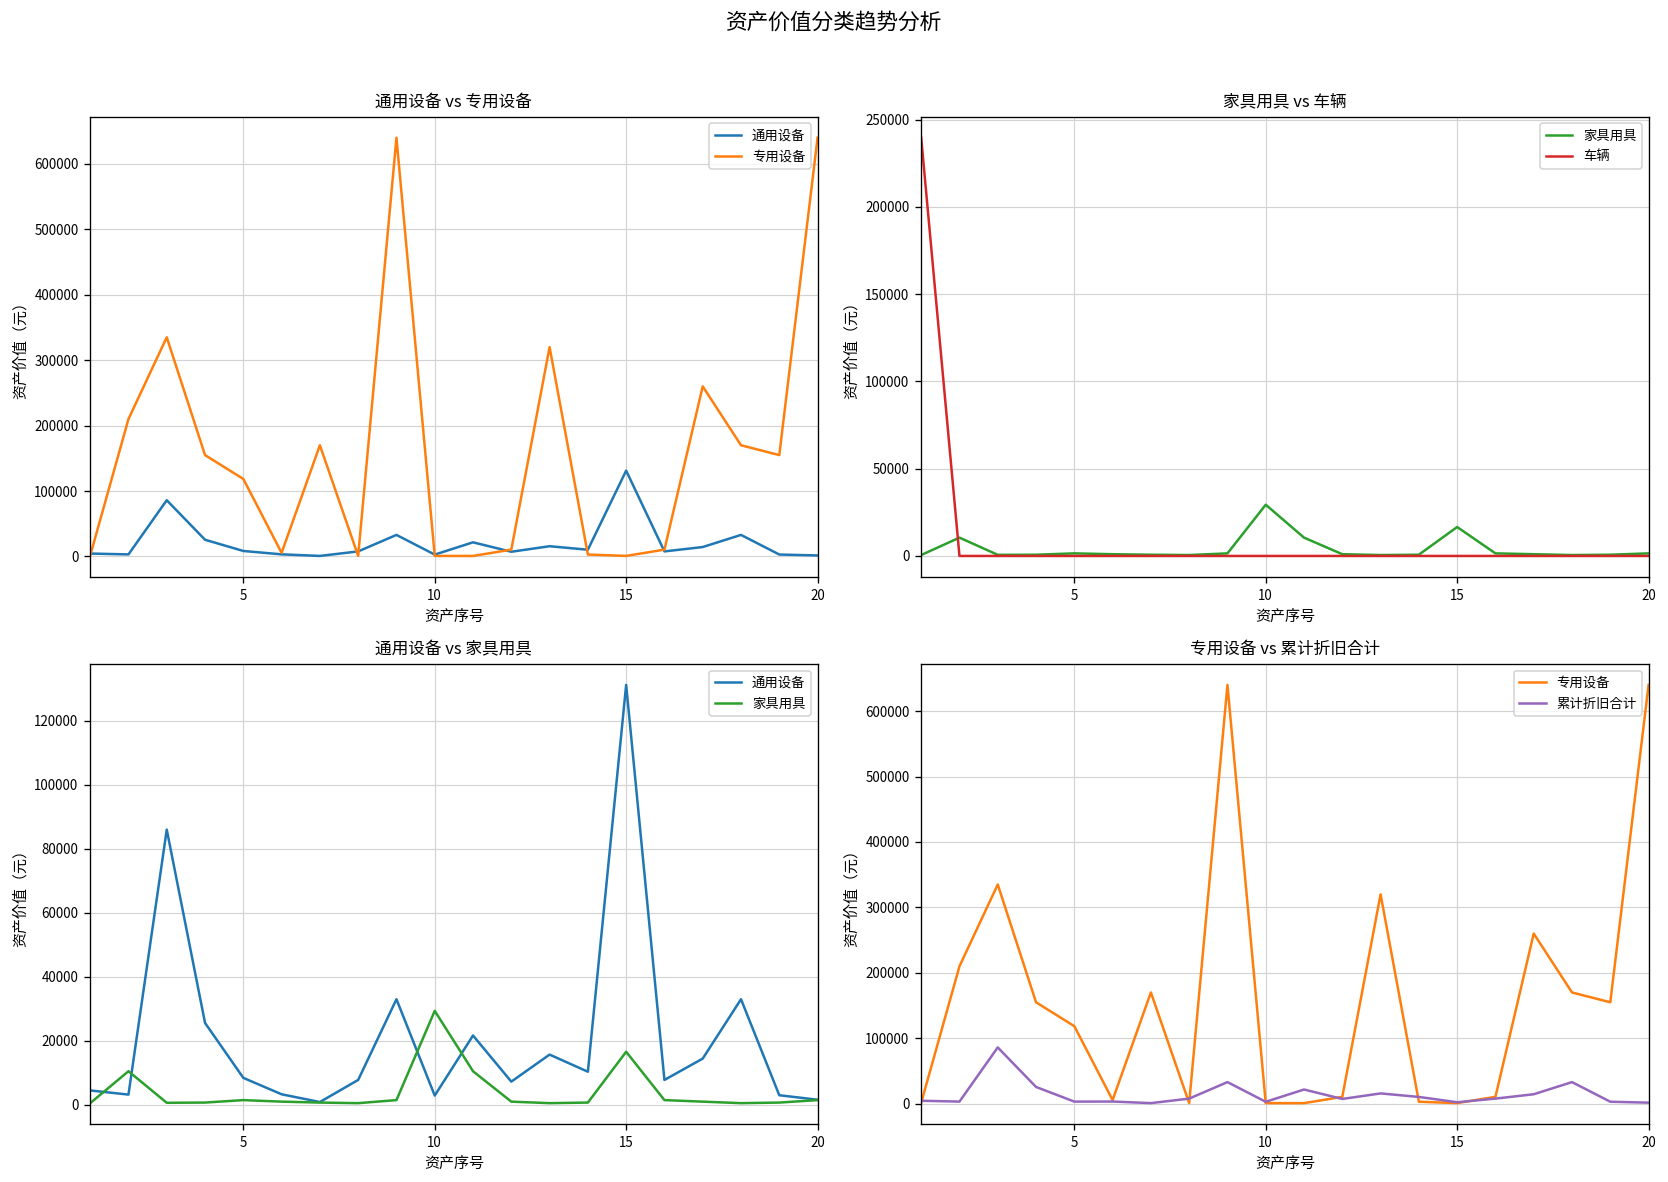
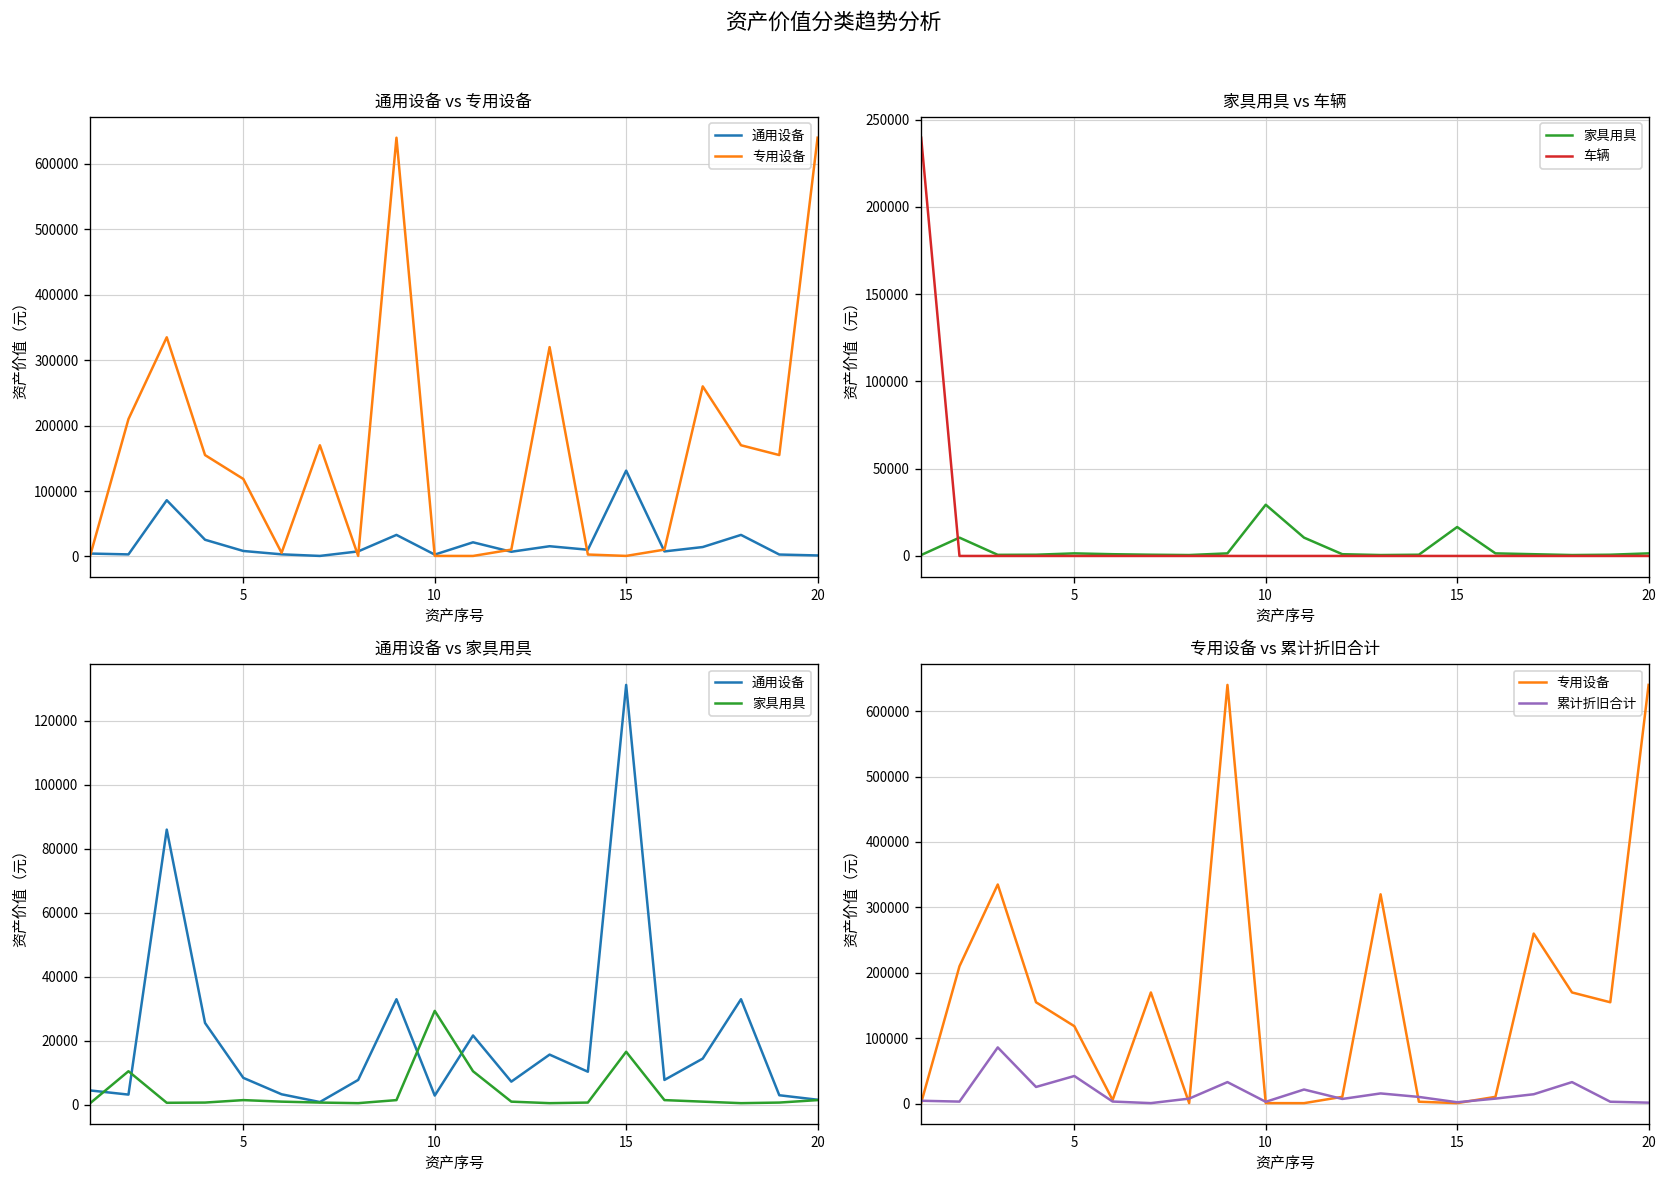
专用设备 vs 累计折旧合计, 累计折旧合计, 5: 0 -> 40000
